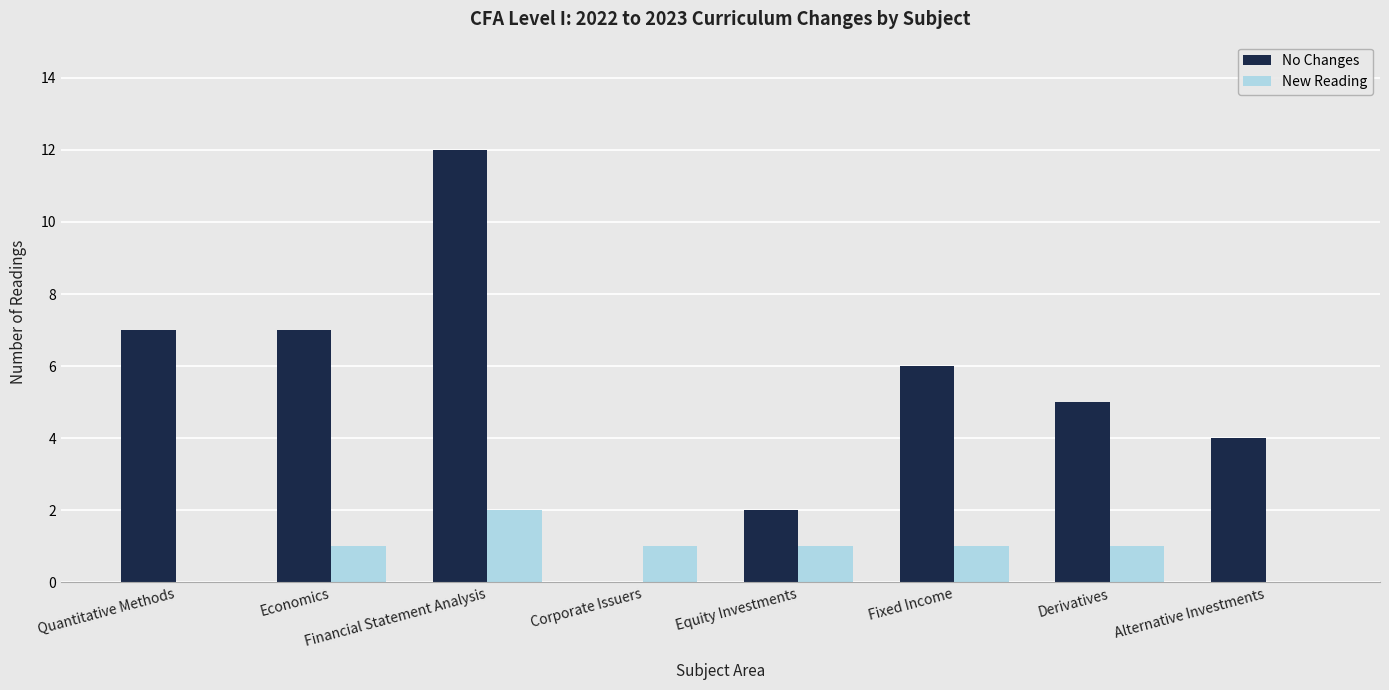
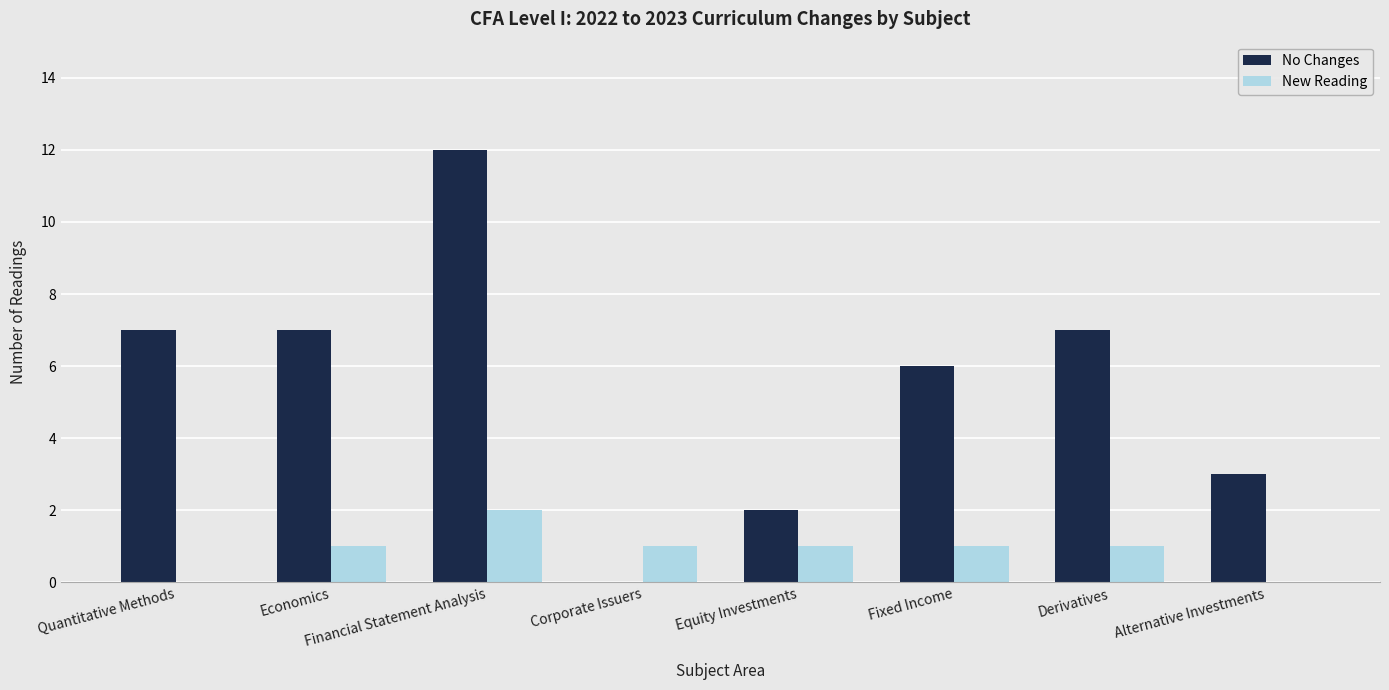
No Changes, Derivatives: 5 -> 7
No Changes, Alternative Investments: 4 -> 3
